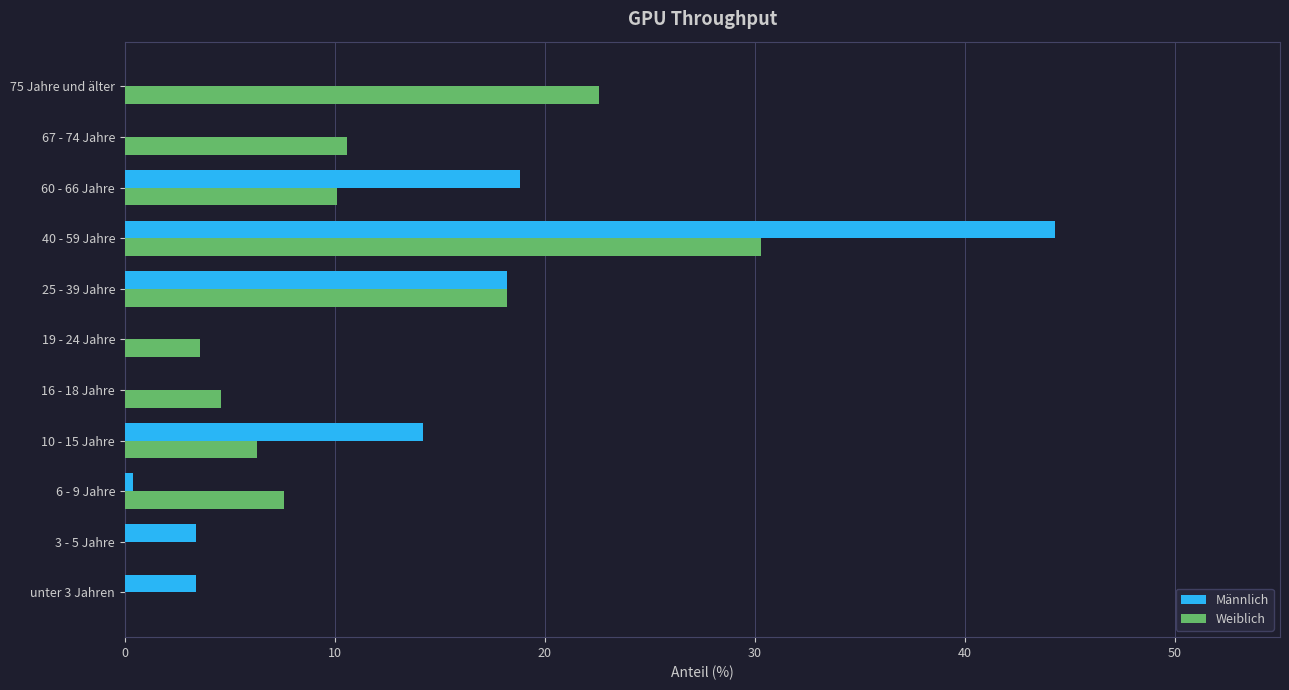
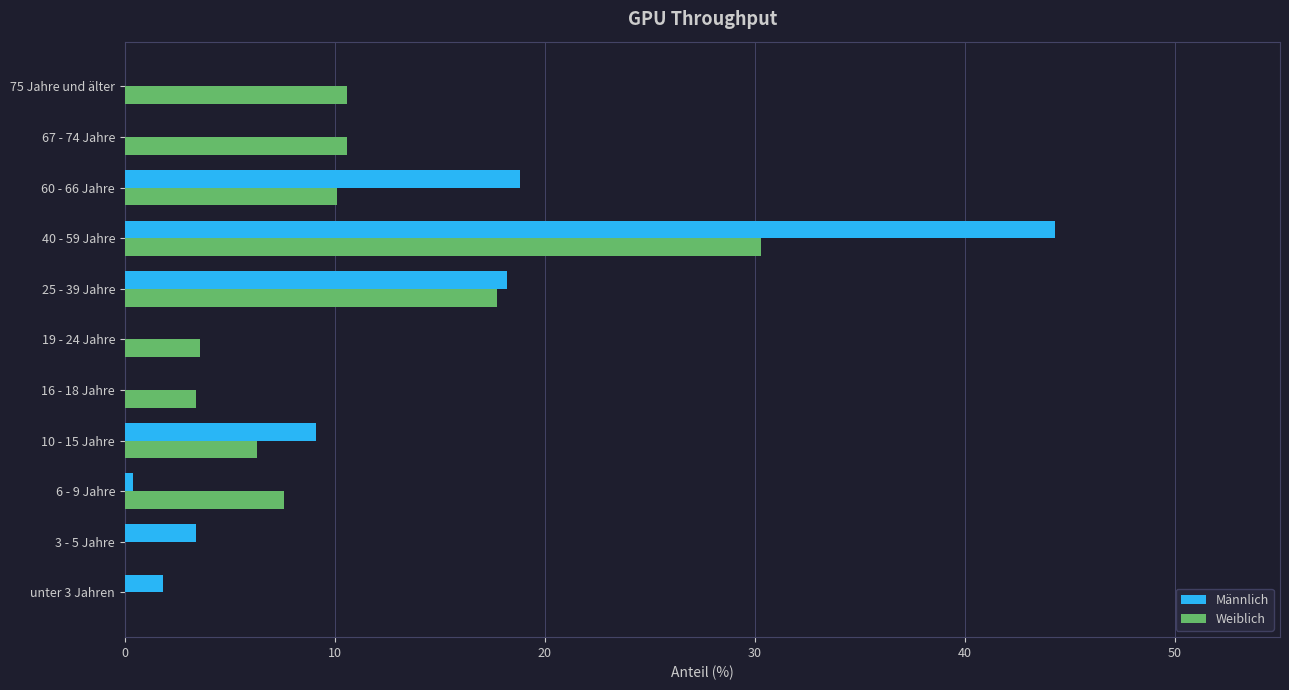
Weiblich, 75 Jahre und älter: 22.6 -> 10.6
Weiblich, 25 - 39 Jahre: 18.2 -> 17.7
Weiblich, 16 - 18 Jahre: 4.6 -> 3.4
Männlich, 10 - 15 Jahre: 14.2 -> 9.1
Männlich, unter 3 Jahren: 3.4 -> 1.8
